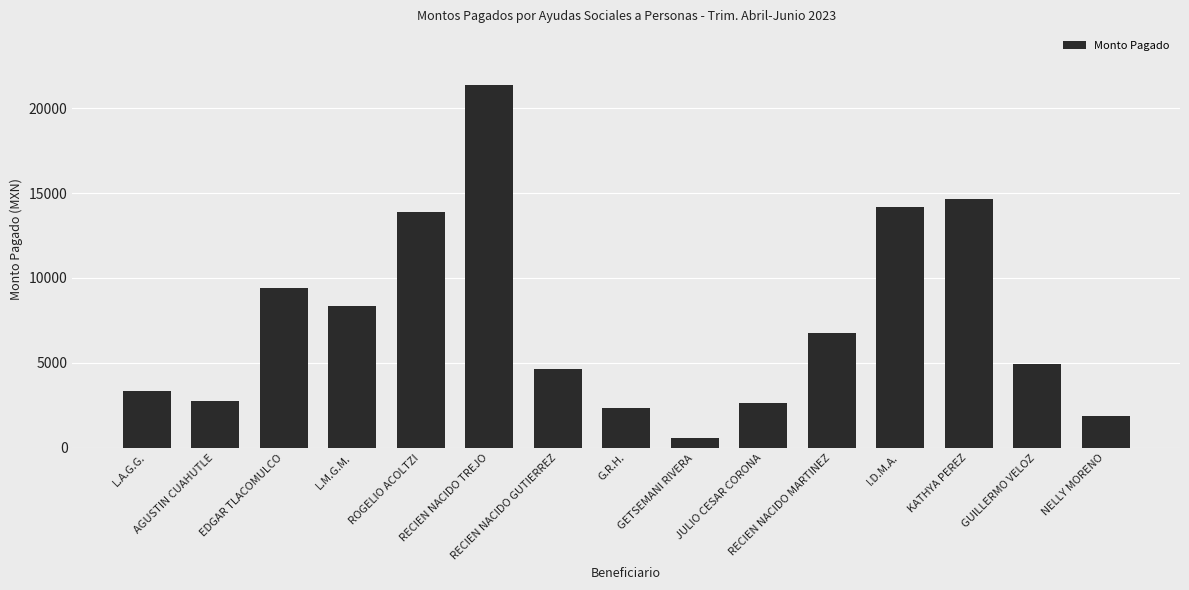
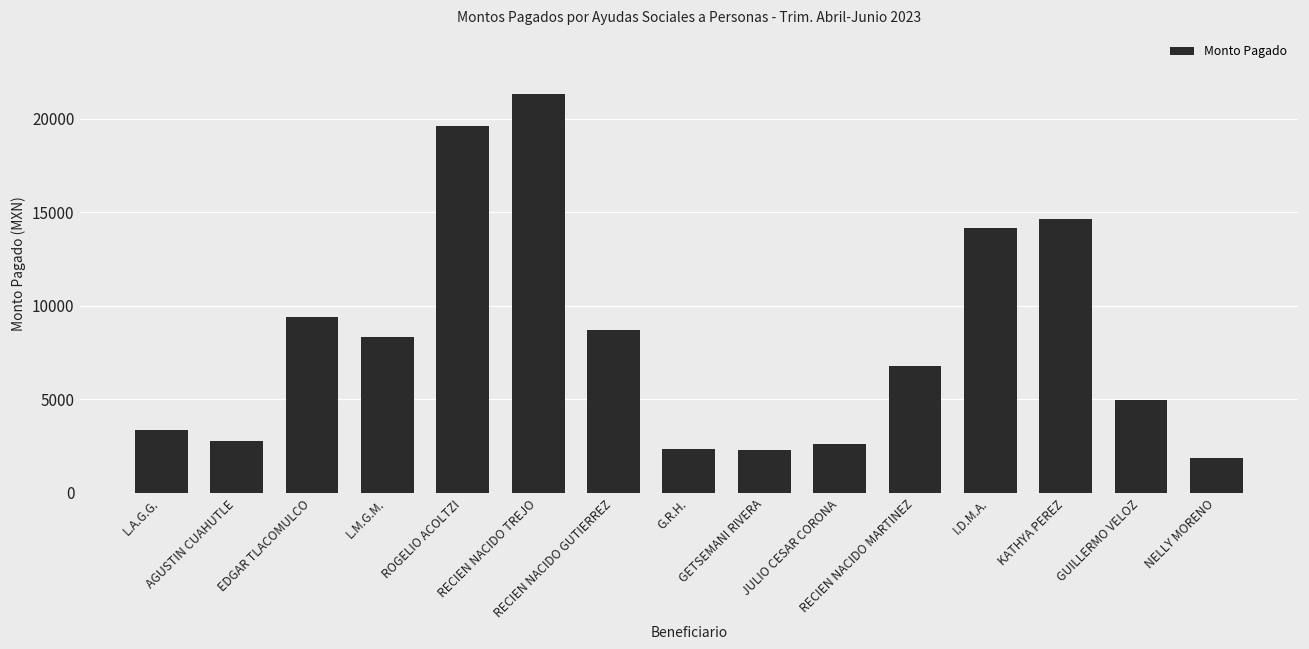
ROGELIO ACOLTZI: 13900 -> 19600
RECIEN NACIDO GUTIERREZ: 4700 -> 8700
GETSEMANI RIVERA: 600 -> 2300
